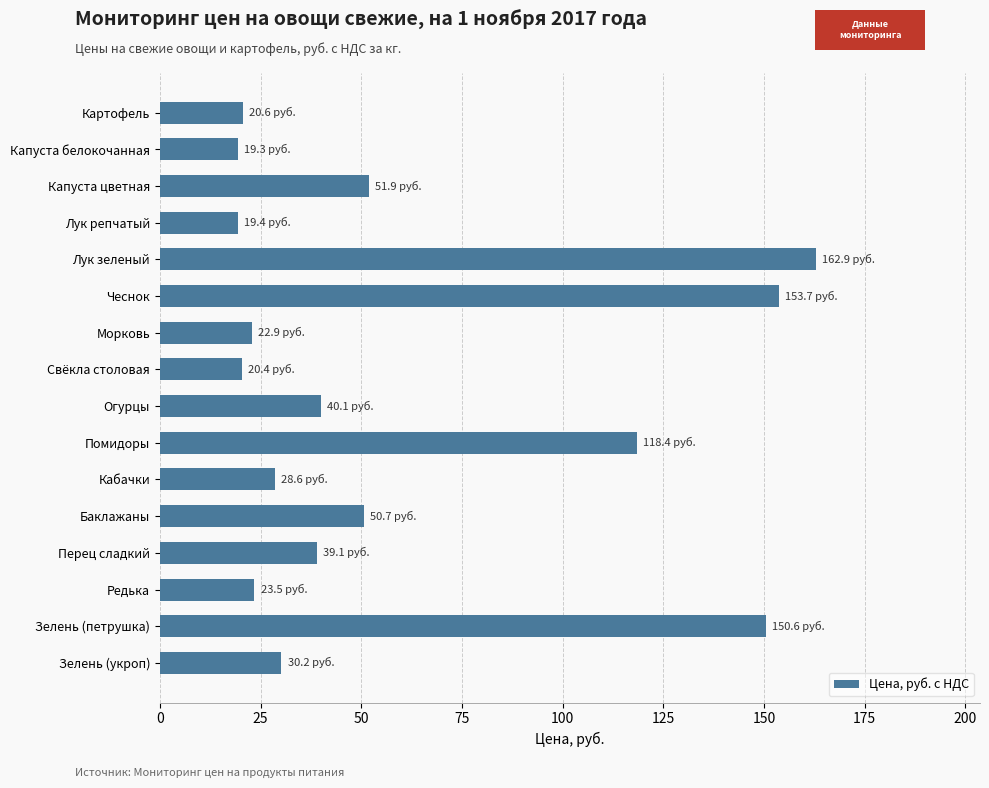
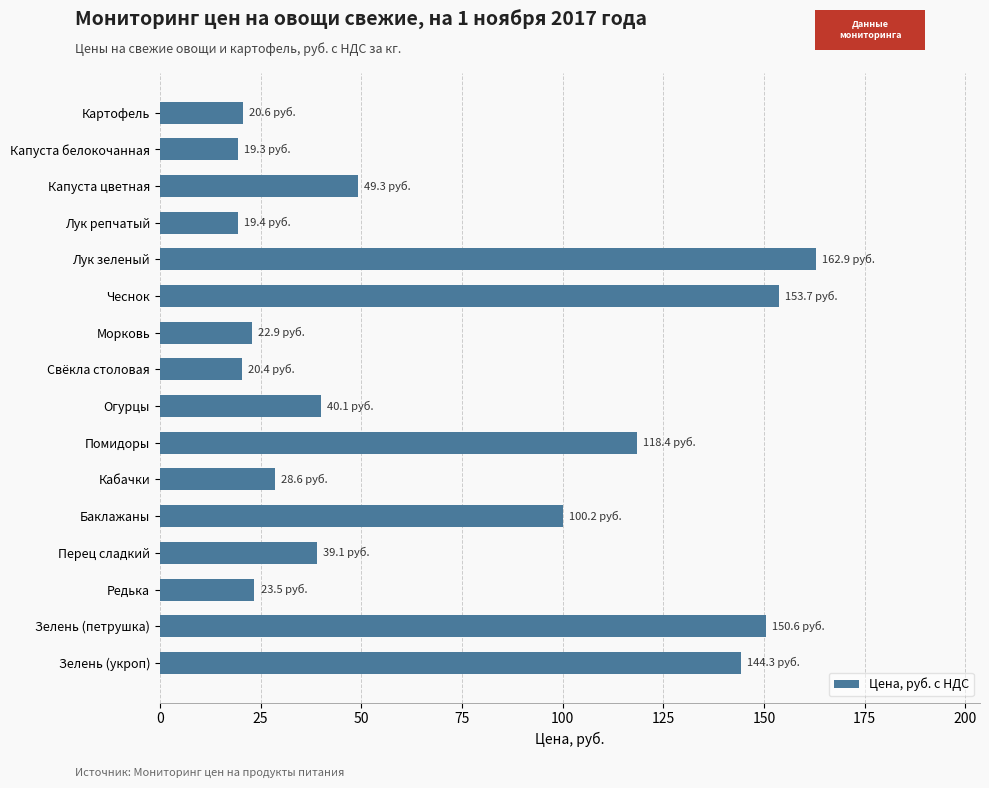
Капуста цветная: 51.9 -> 49.3
Баклажаны: 50.7 -> 100.2
Зелень (укроп): 30.2 -> 144.3
